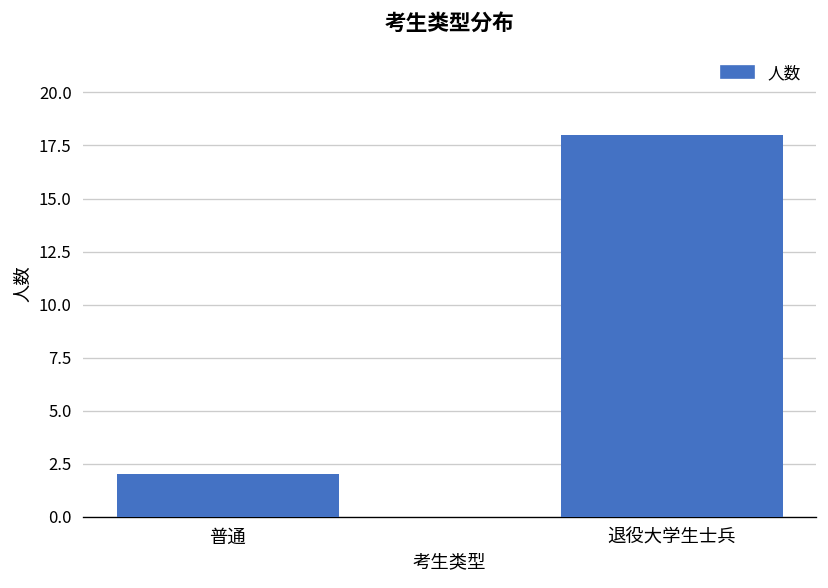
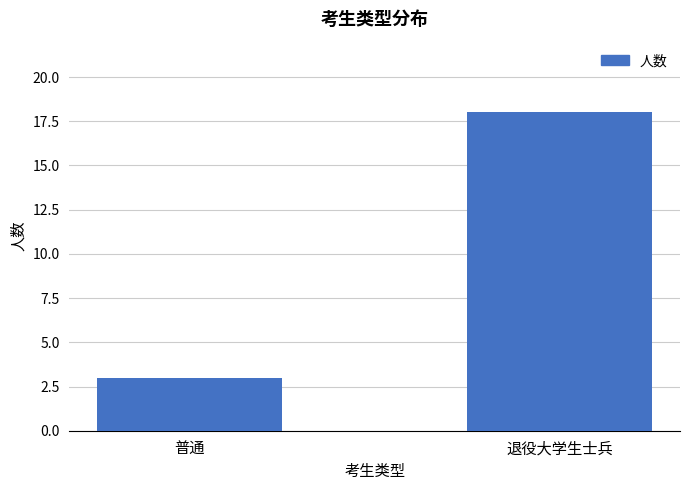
普通: 2 -> 3
